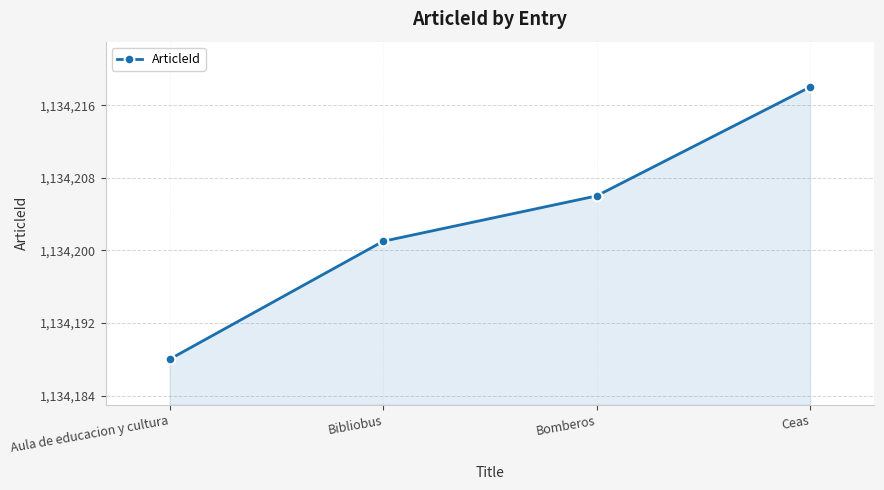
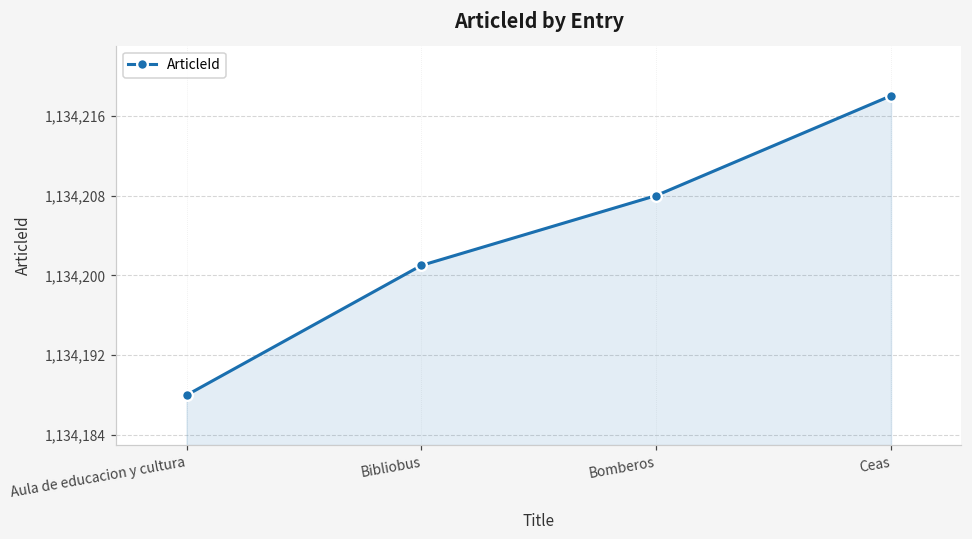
Bomberos: 1,134,206 -> 1,134,208
